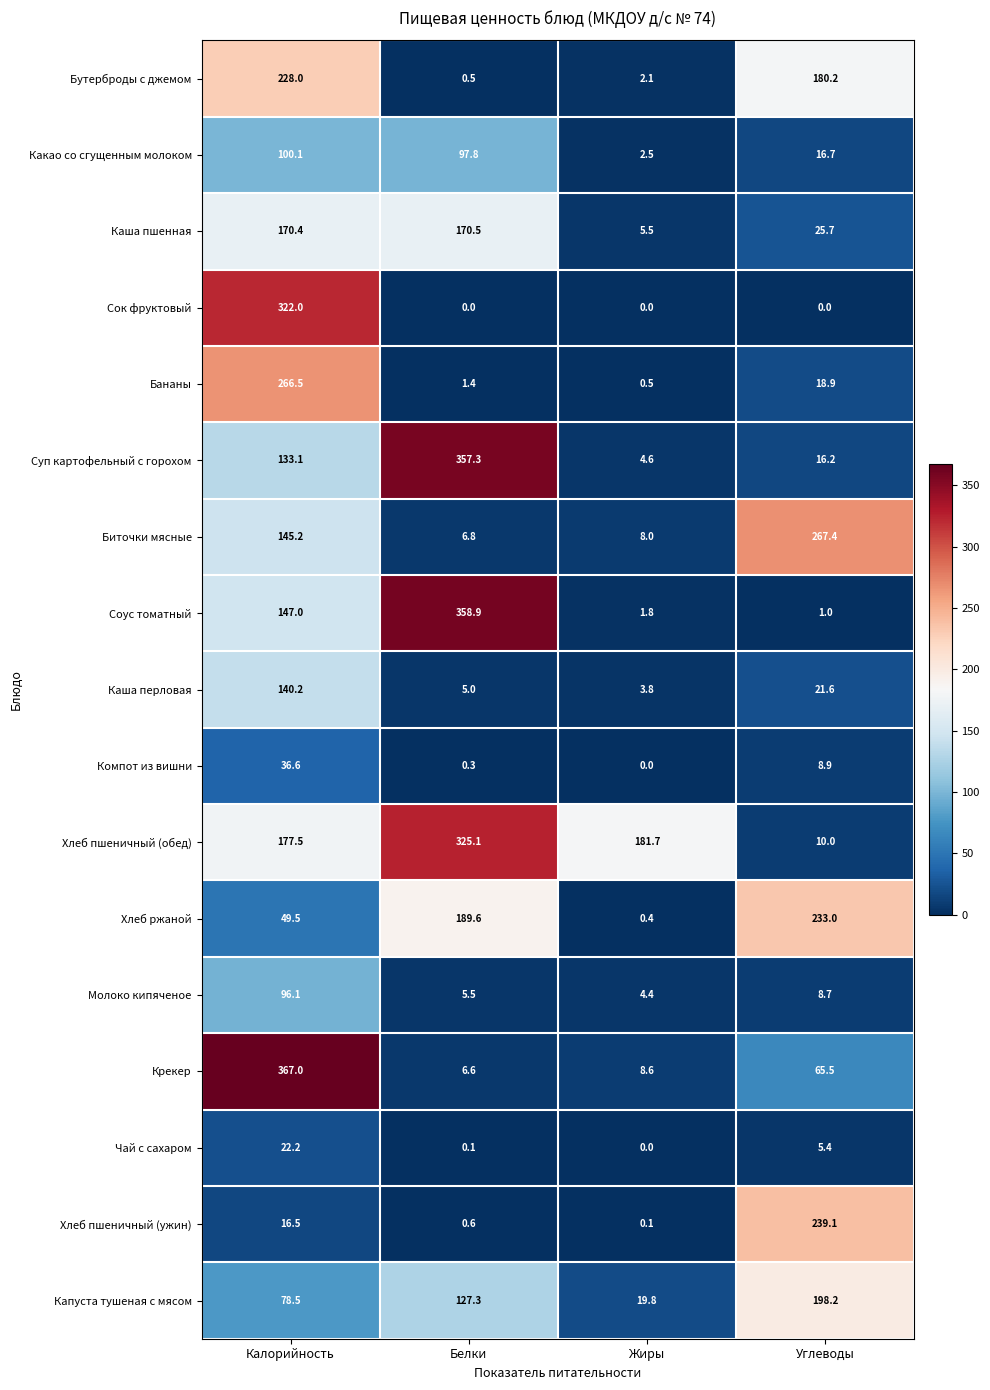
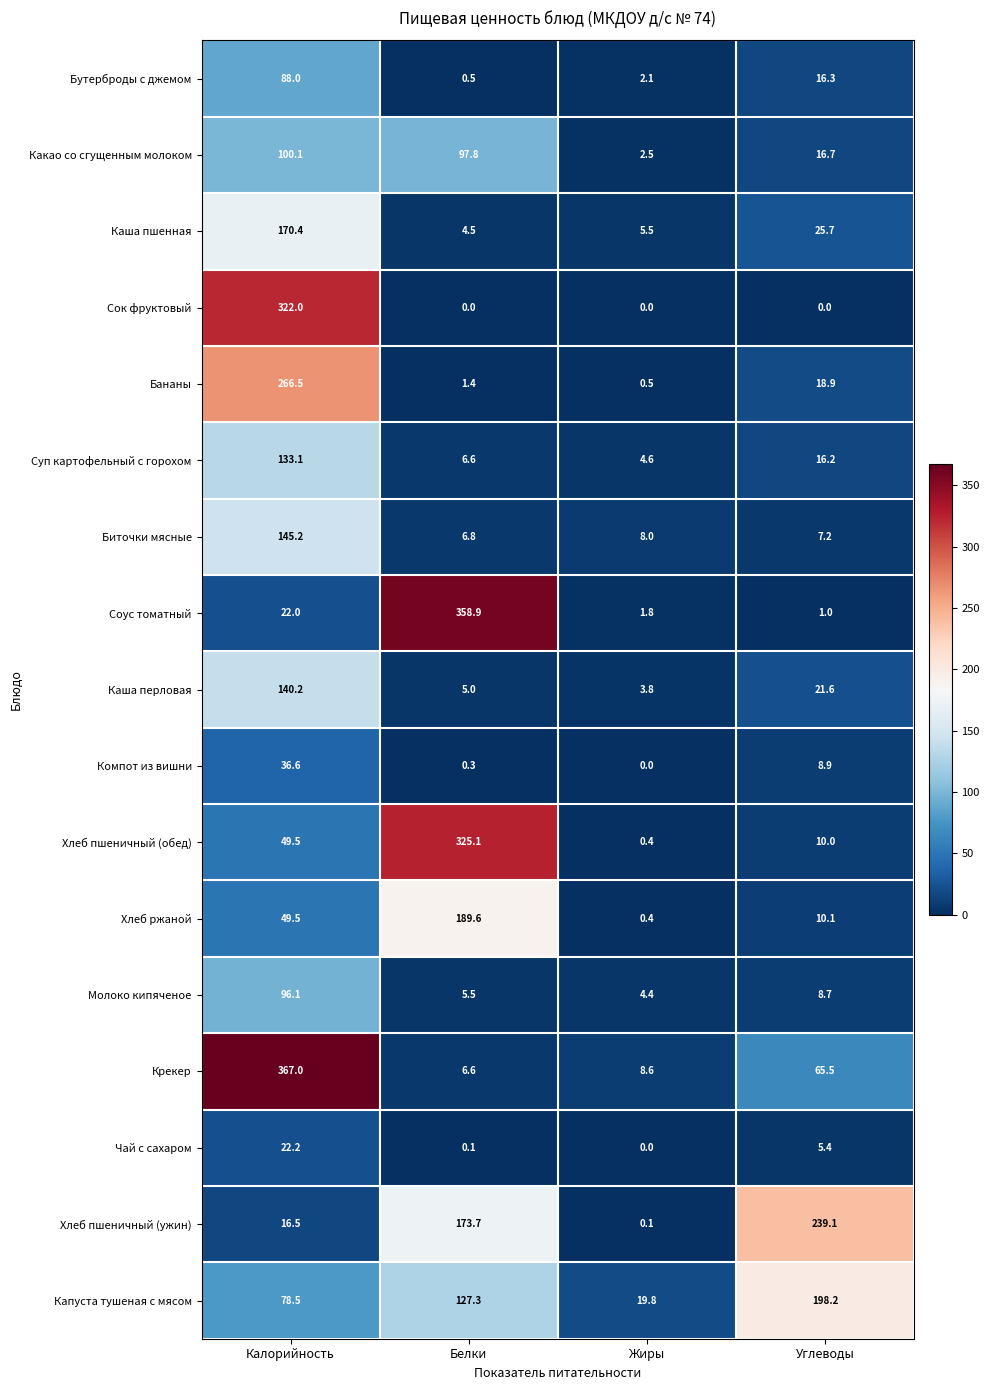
Бутерброды с джемом, Калорийность: 228.0 -> 88.0
Бутерброды с джемом, Углеводы: 180.2 -> 16.3
Каша пшенная, Белки: 170.5 -> 4.5
Суп картофельный с горохом, Белки: 357.3 -> 6.6
Биточки мясные, Углеводы: 267.4 -> 7.2
Соус томатный, Калорийность: 147.0 -> 22.0
Хлеб пшеничный (обед), Калорийность: 177.5 -> 49.5
Хлеб пшеничный (обед), Жиры: 181.7 -> 0.4
Хлеб ржаной, Углеводы: 233.0 -> 10.1
Хлеб пшеничный (ужин), Белки: 0.6 -> 173.7
